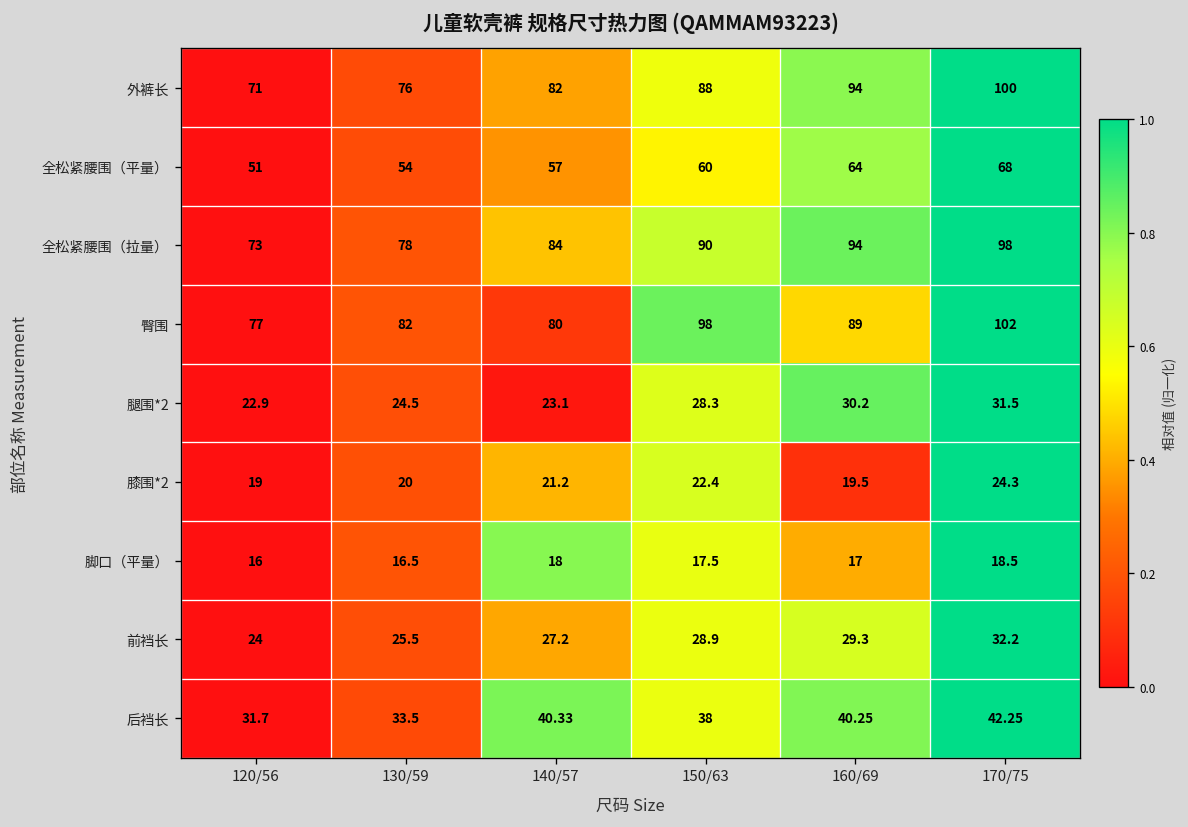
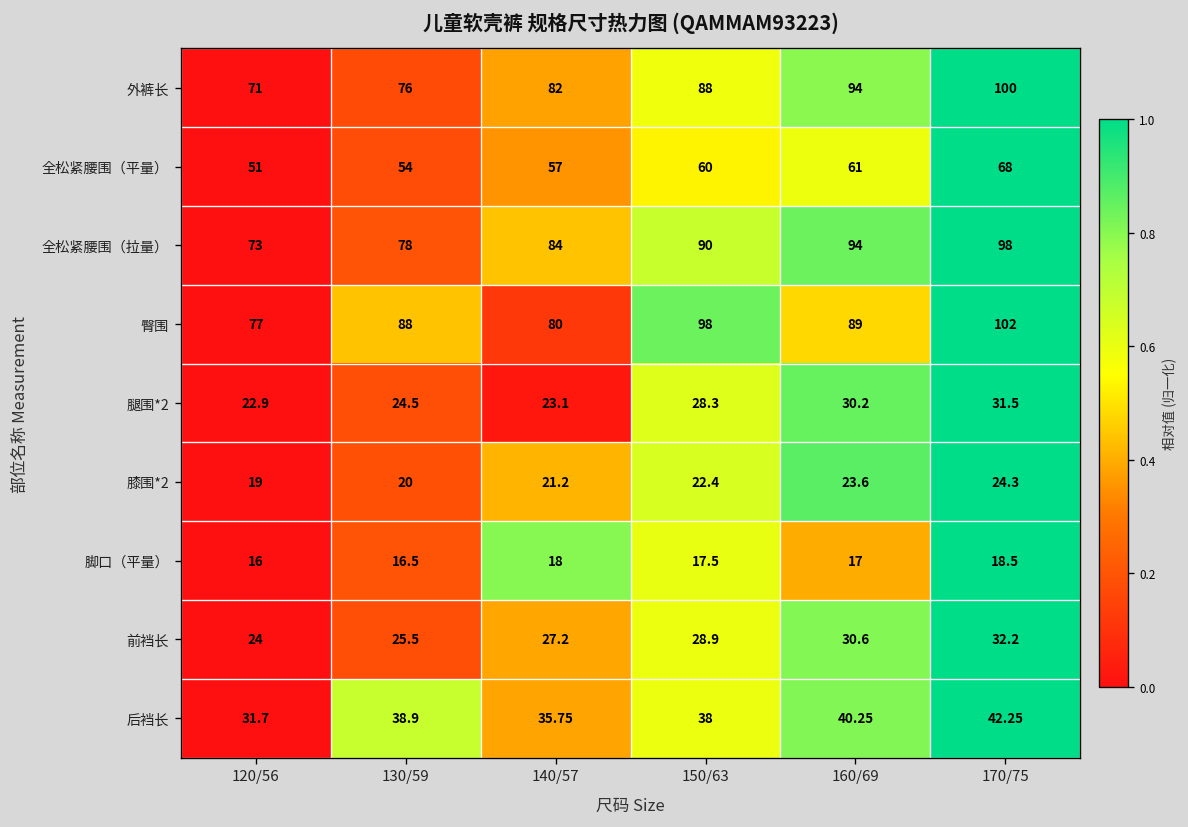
全松紧腰围（平量）, 160/69: 64 -> 61
臀围, 130/59: 82 -> 88
膝围*2, 160/69: 19.5 -> 23.6
前裆长, 160/69: 29.3 -> 30.6
后裆长, 130/59: 33.5 -> 38.9
后裆长, 140/57: 40.33 -> 35.75
